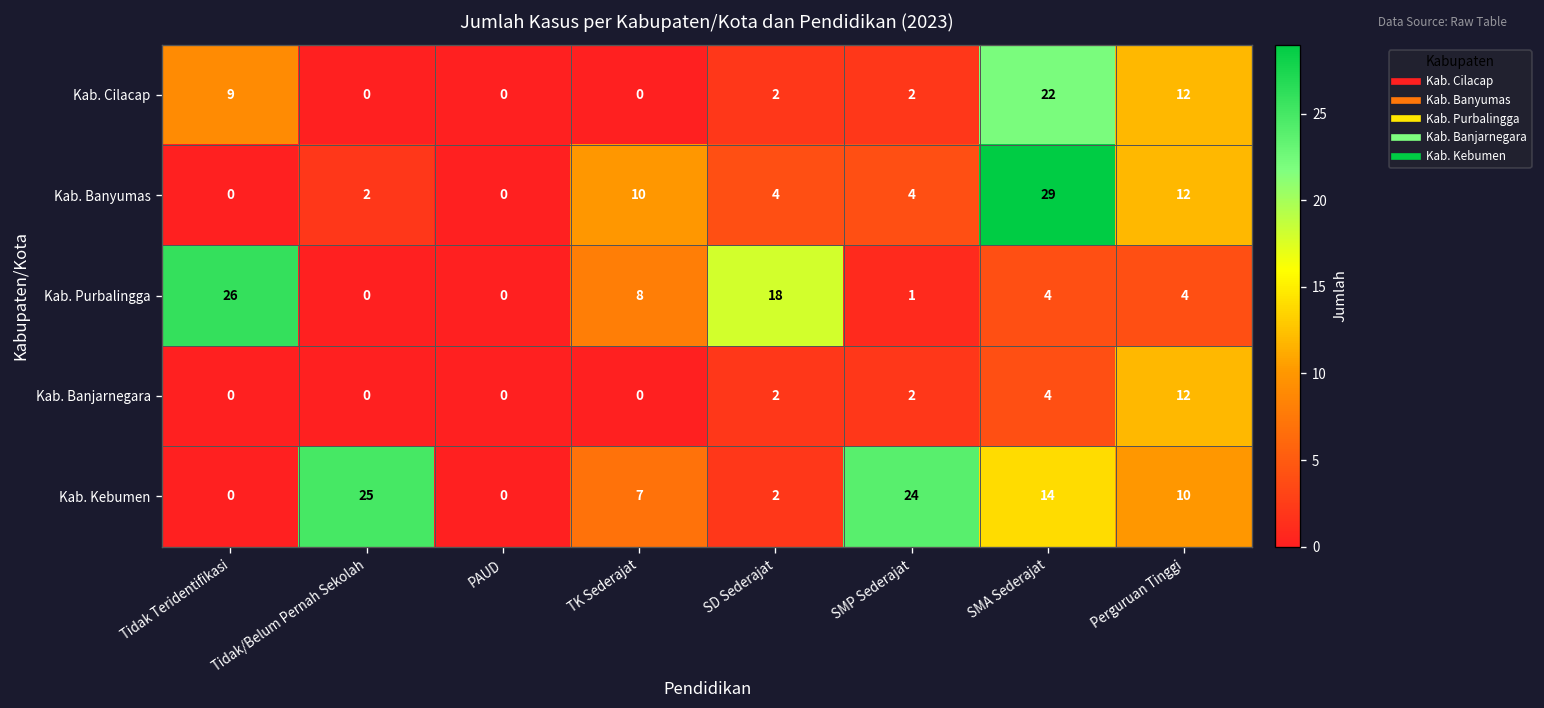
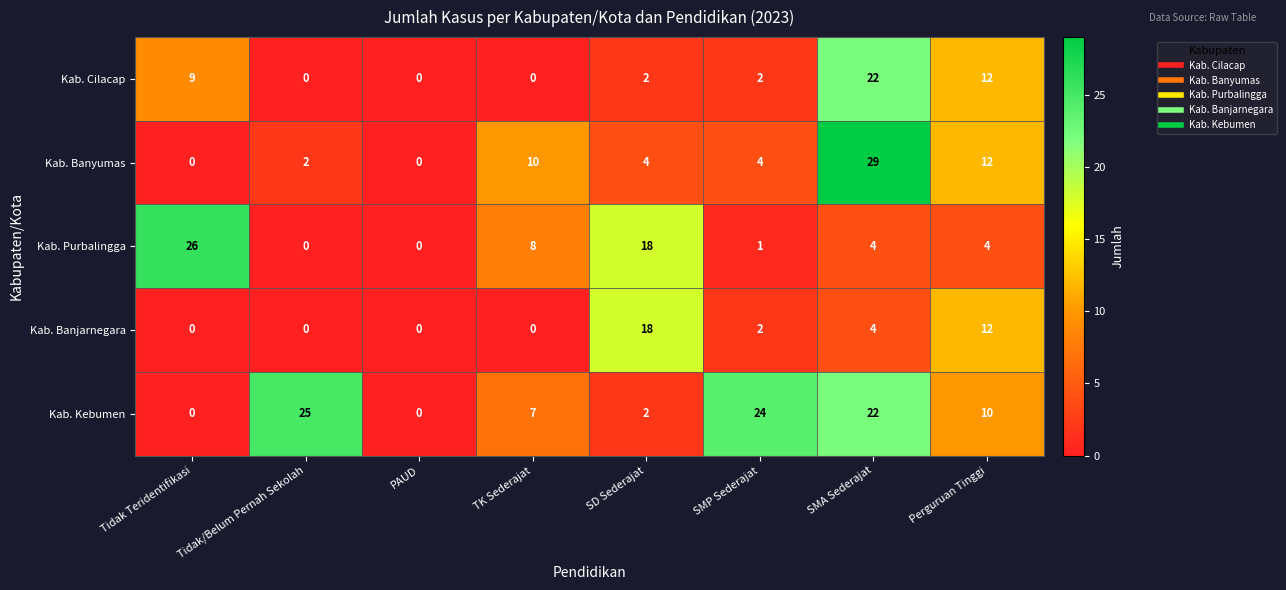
Kab. Banjarnegara, SD Sederajat: 2 -> 18
Kab. Kebumen, SMA Sederajat: 14 -> 22
